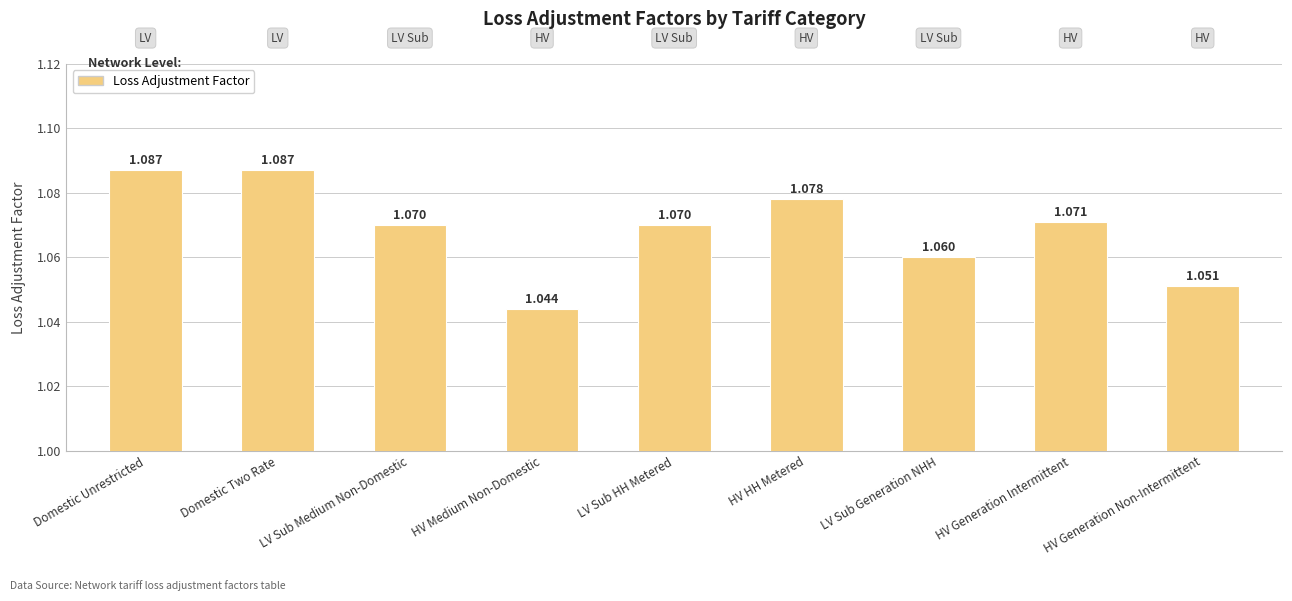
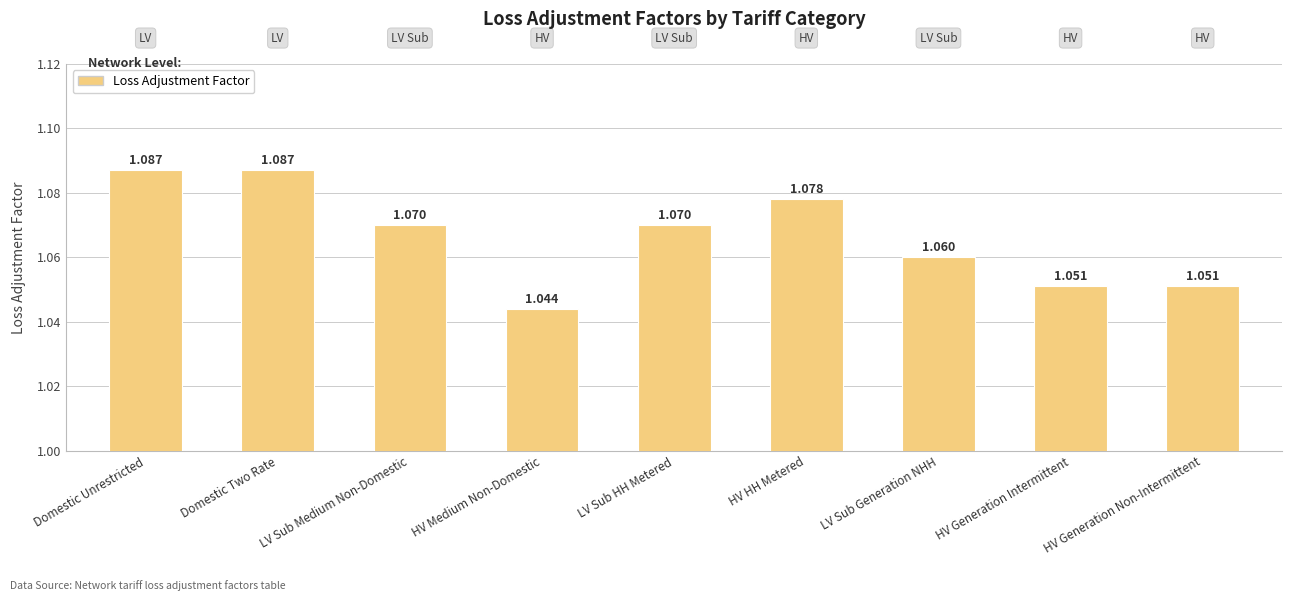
HV Generation Intermittent: 1.071 -> 1.051
